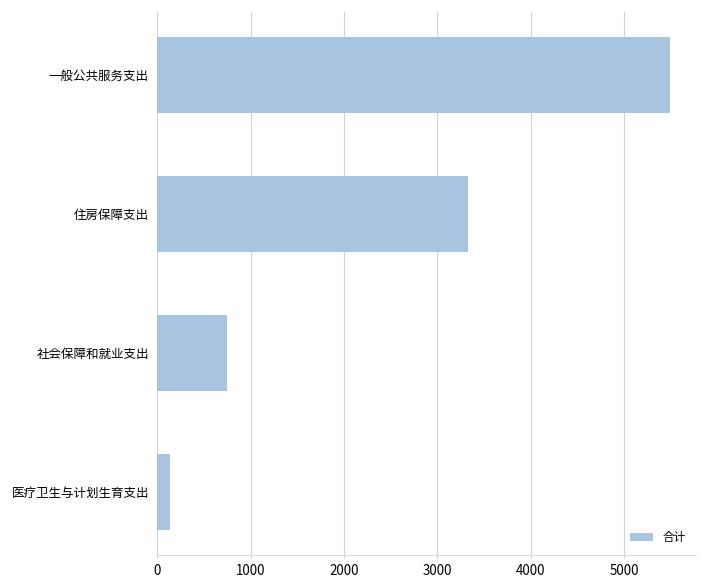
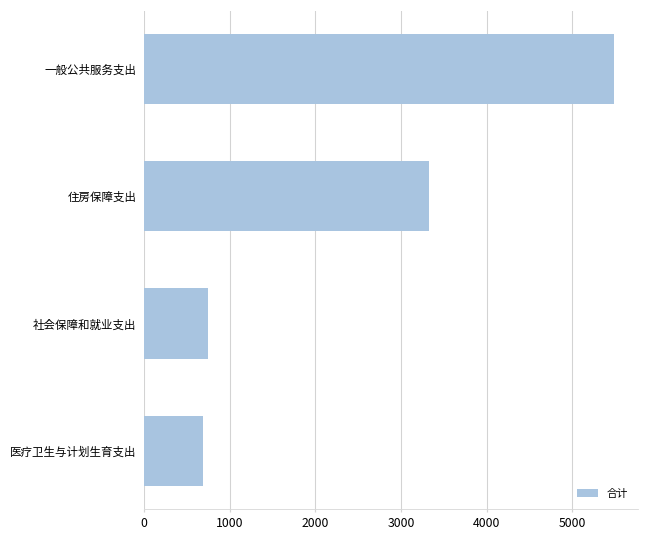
医疗卫生与计划生育支出: 100 -> 700
